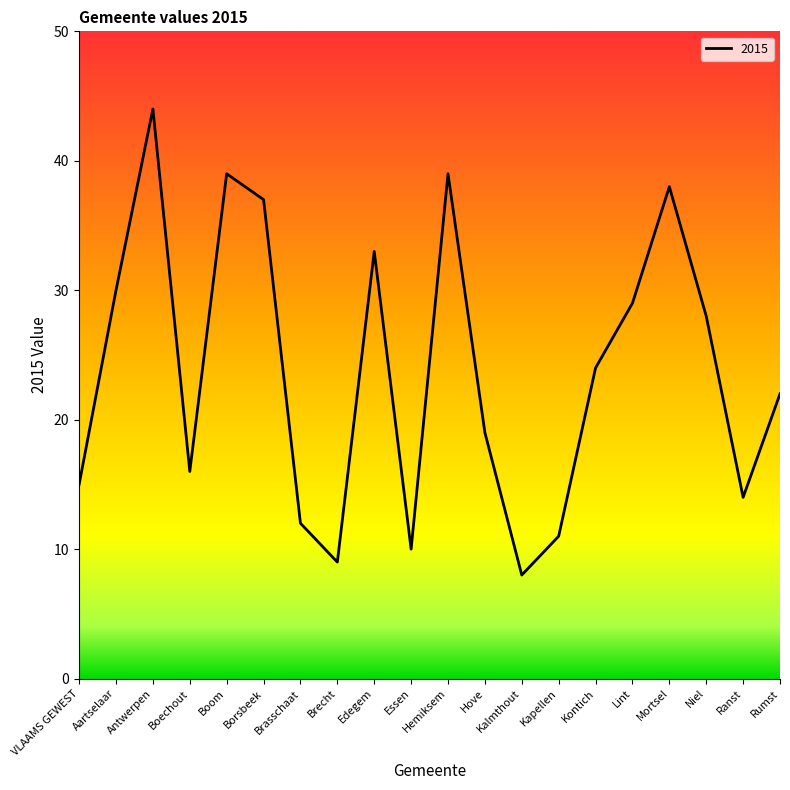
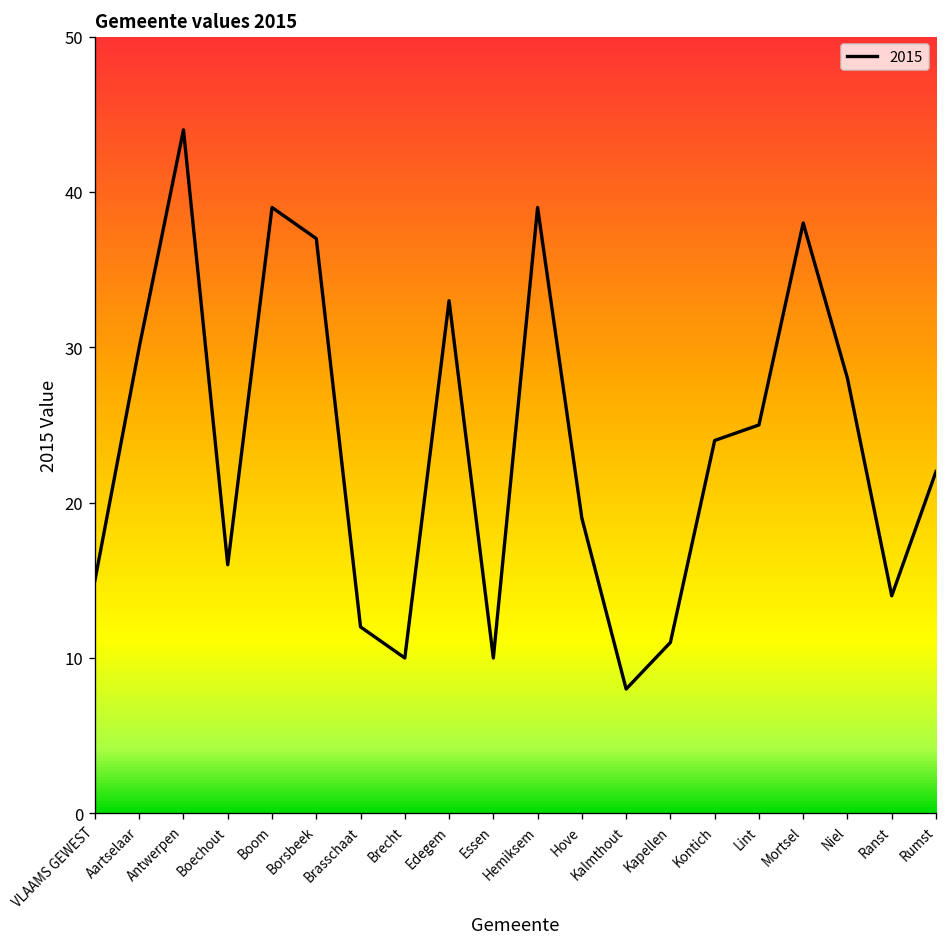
Brecht: 9 -> 10
Lint: 29 -> 25
